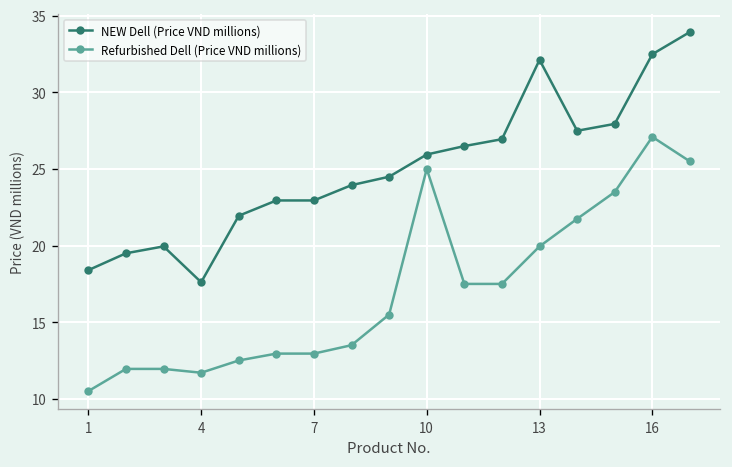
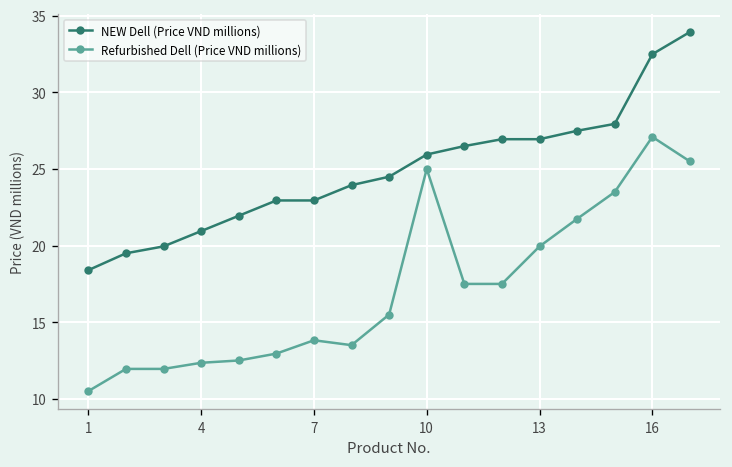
NEW Dell (Price VND millions), 4: 17.6 -> 21.0
Refurbished Dell (Price VND millions), 4: 11.7 -> 12.4
Refurbished Dell (Price VND millions), 7: 13.0 -> 13.8
NEW Dell (Price VND millions), 13: 32.1 -> 27.0
